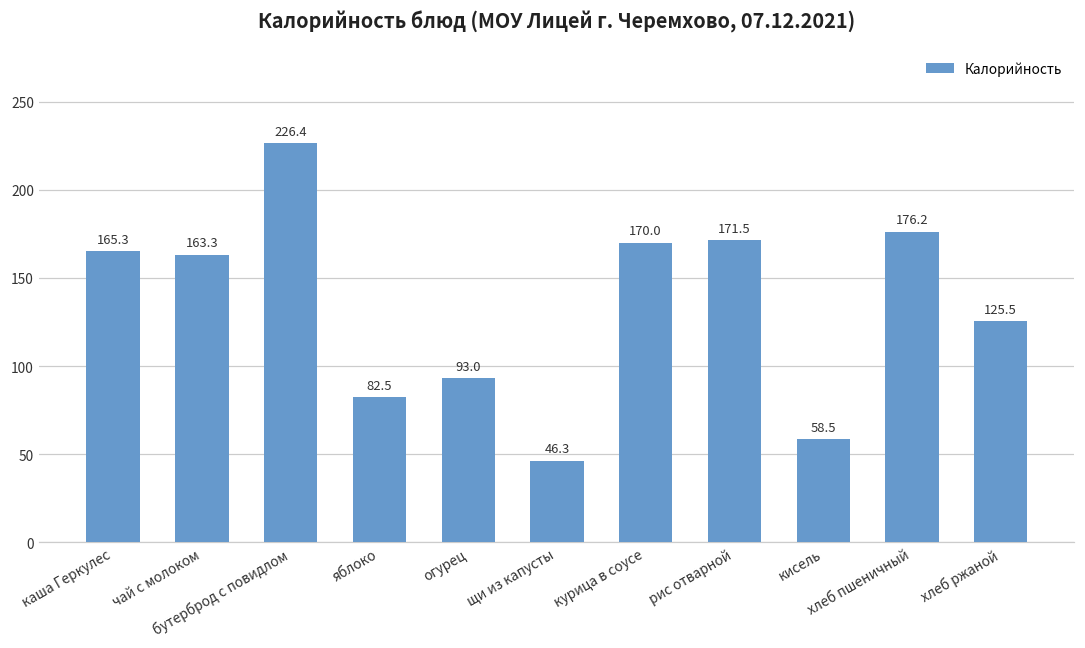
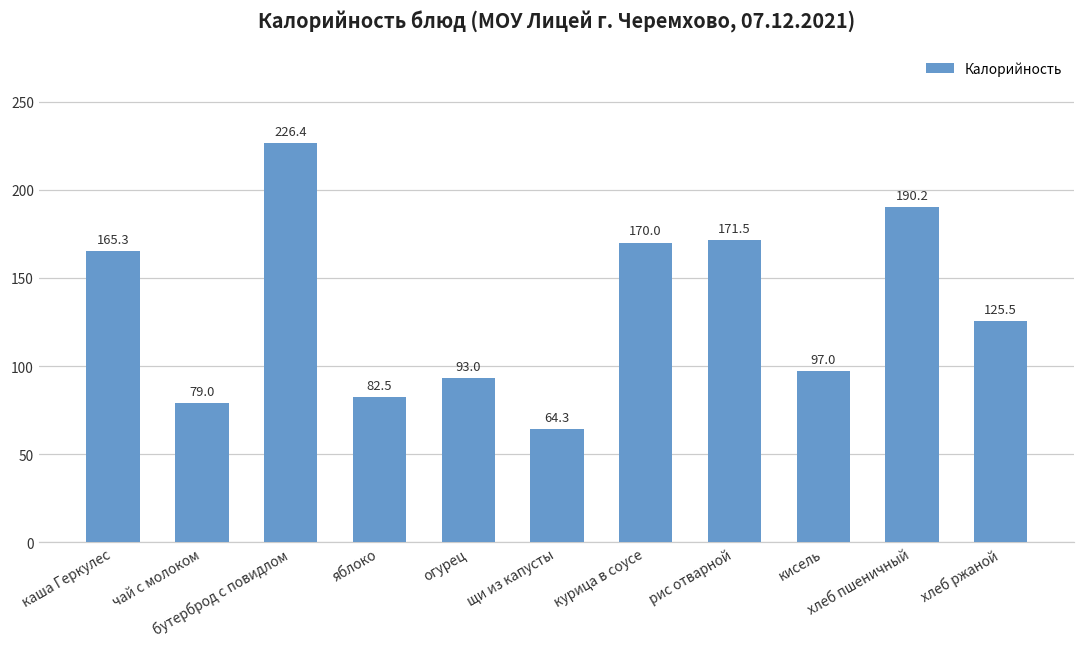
чай с молоком: 163.3 -> 79.0
щи из капусты: 46.3 -> 64.3
кисель: 58.5 -> 97.0
хлеб пшеничный: 176.2 -> 190.2
